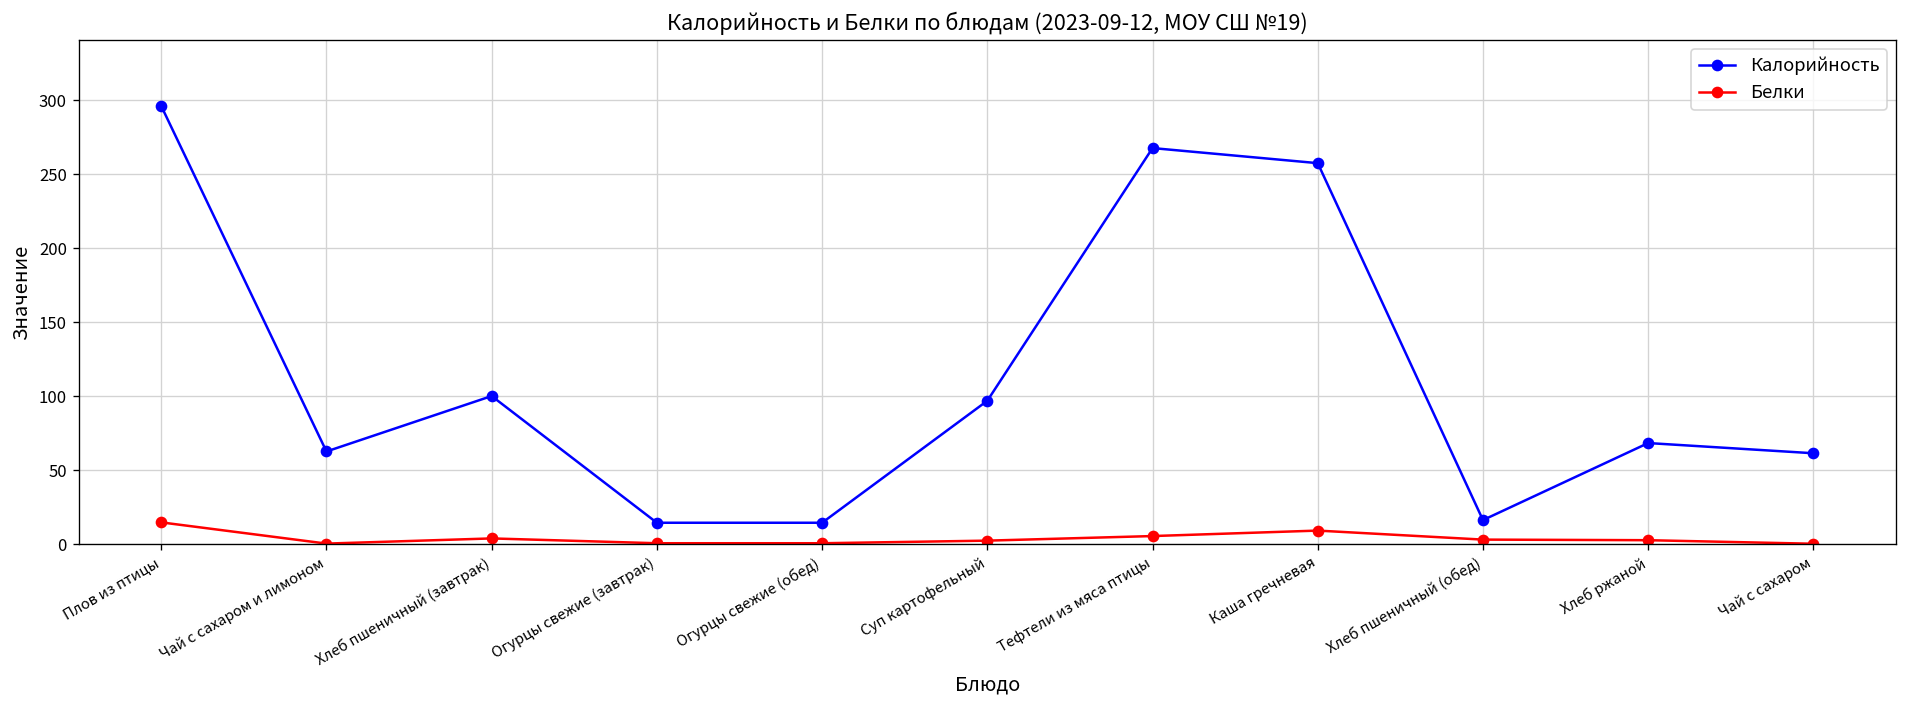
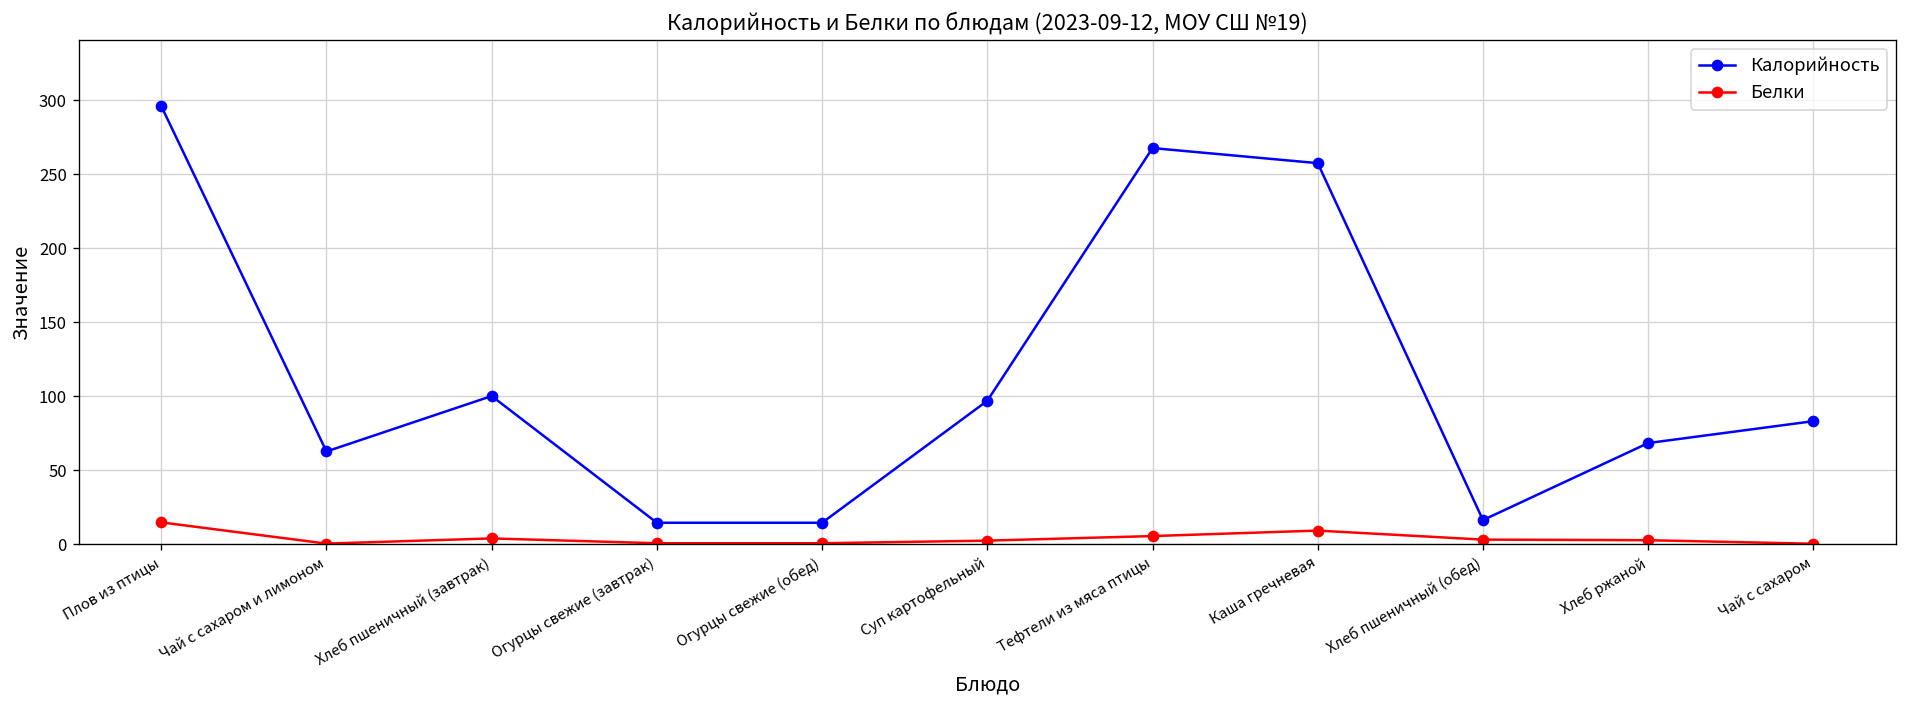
Калорийность, Чай с сахаром: 61 -> 83
